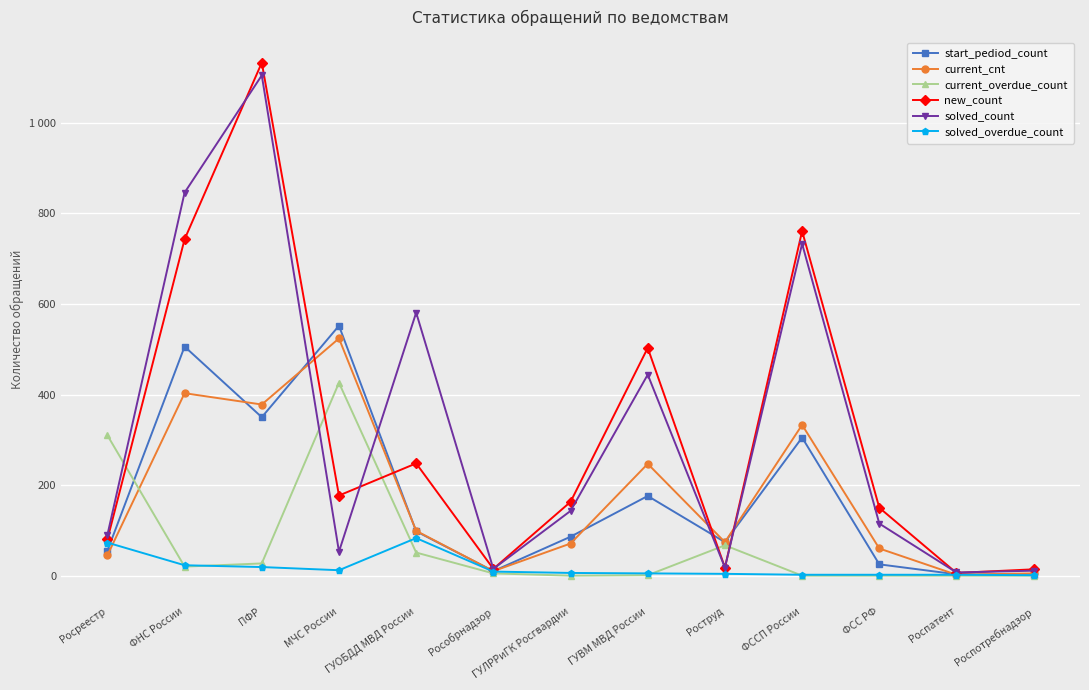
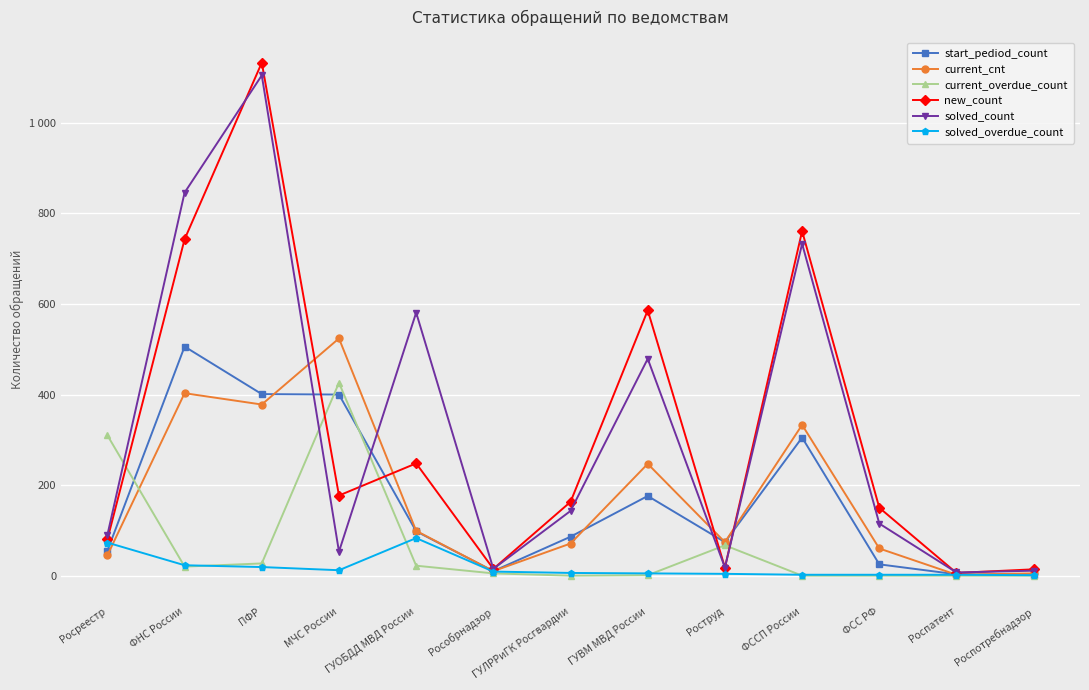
start_pediod_count, ПФР: 350 -> 400
start_pediod_count, МЧС России: 550 -> 400
current_overdue_count, ГУОБДД МВД России: 50 -> 20
new_count, ГУВМ МВД России: 500 -> 590
solved_count, ГУВМ МВД России: 440 -> 480
